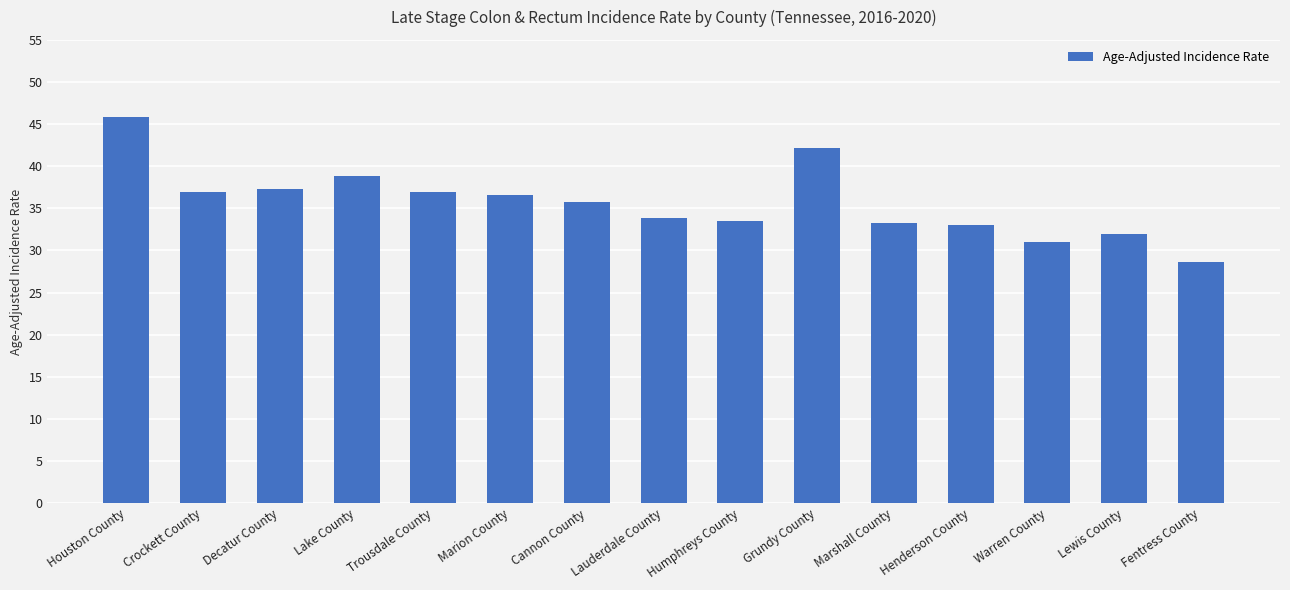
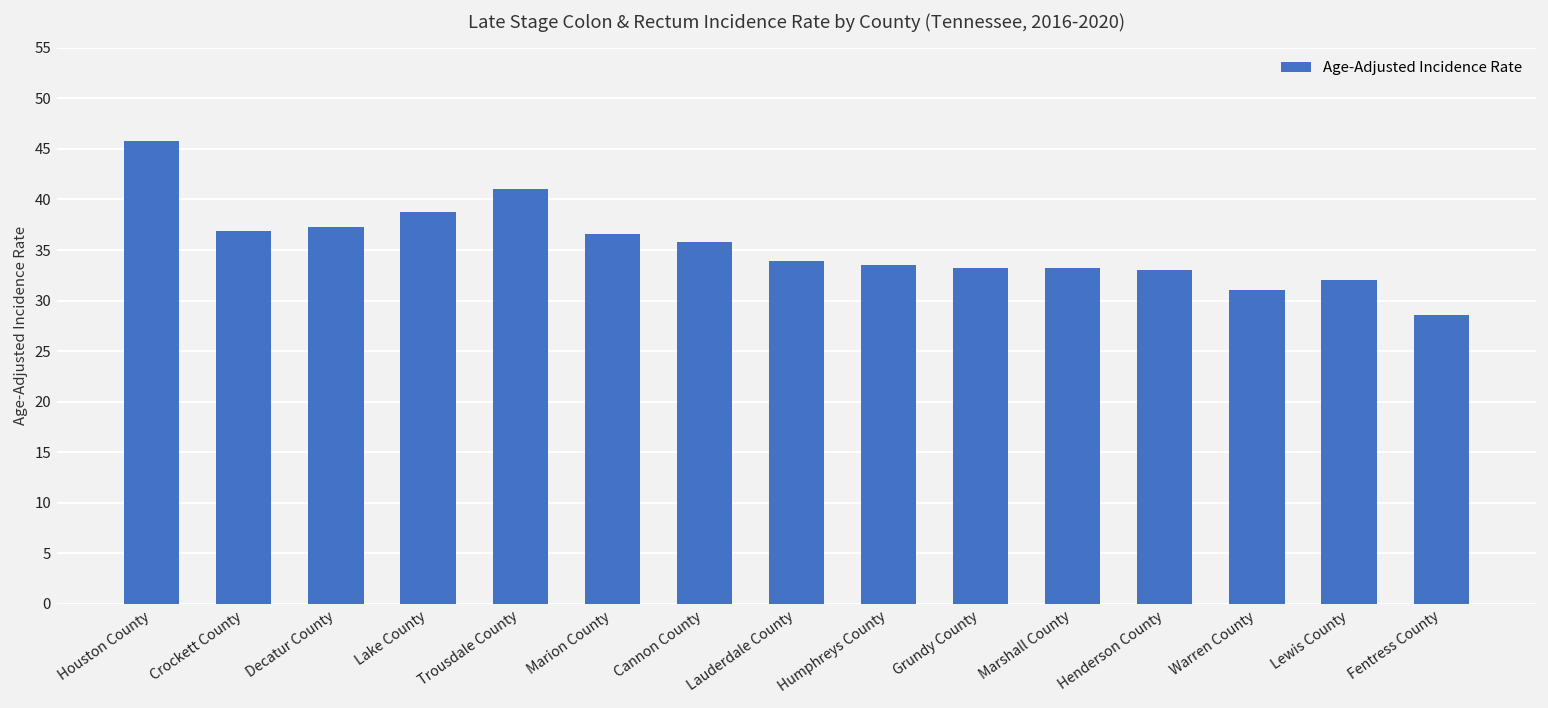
Trousdale County: 37 -> 41
Grundy County: 42 -> 33
